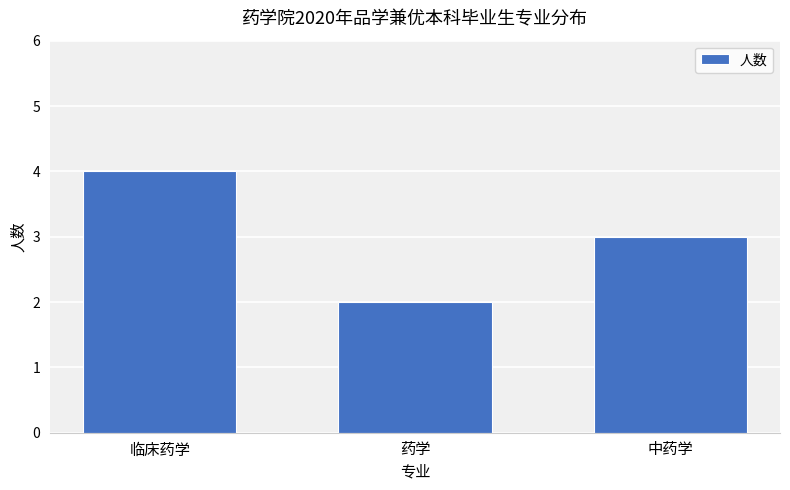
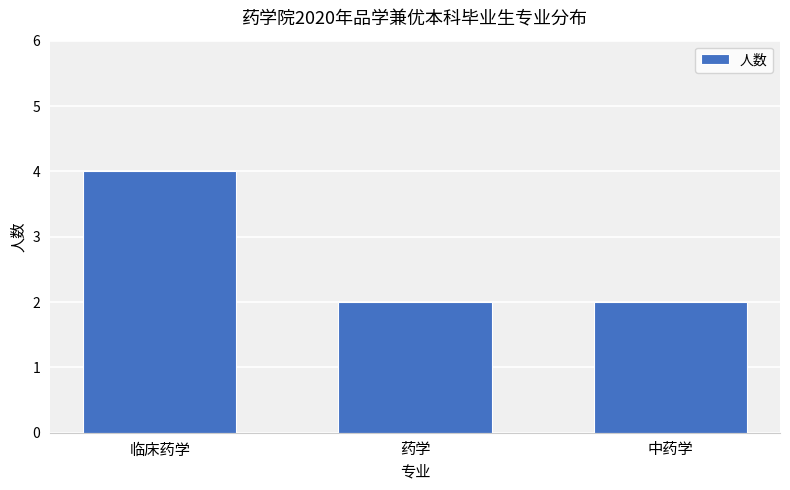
中药学: 3 -> 2
